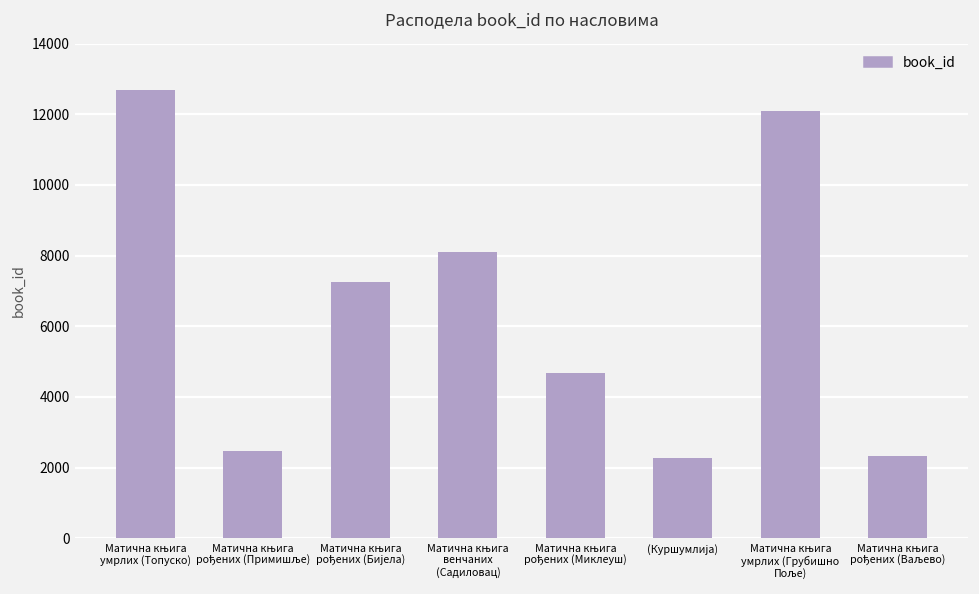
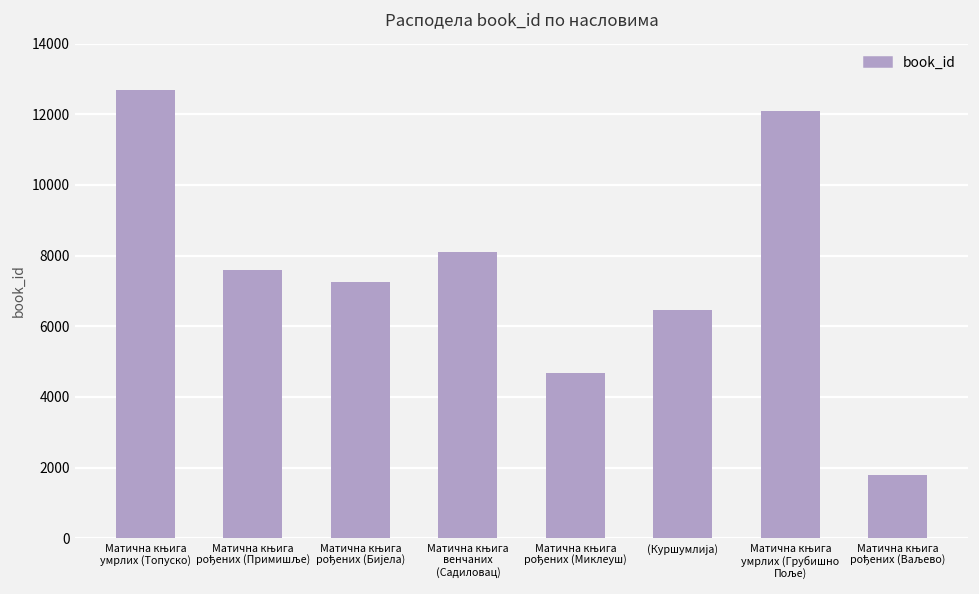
Матична књига рођених (Примишље): 2500 -> 7600
(Куршумлија): 2300 -> 6500
Матична књига рођених (Ваљево): 2300 -> 1800
